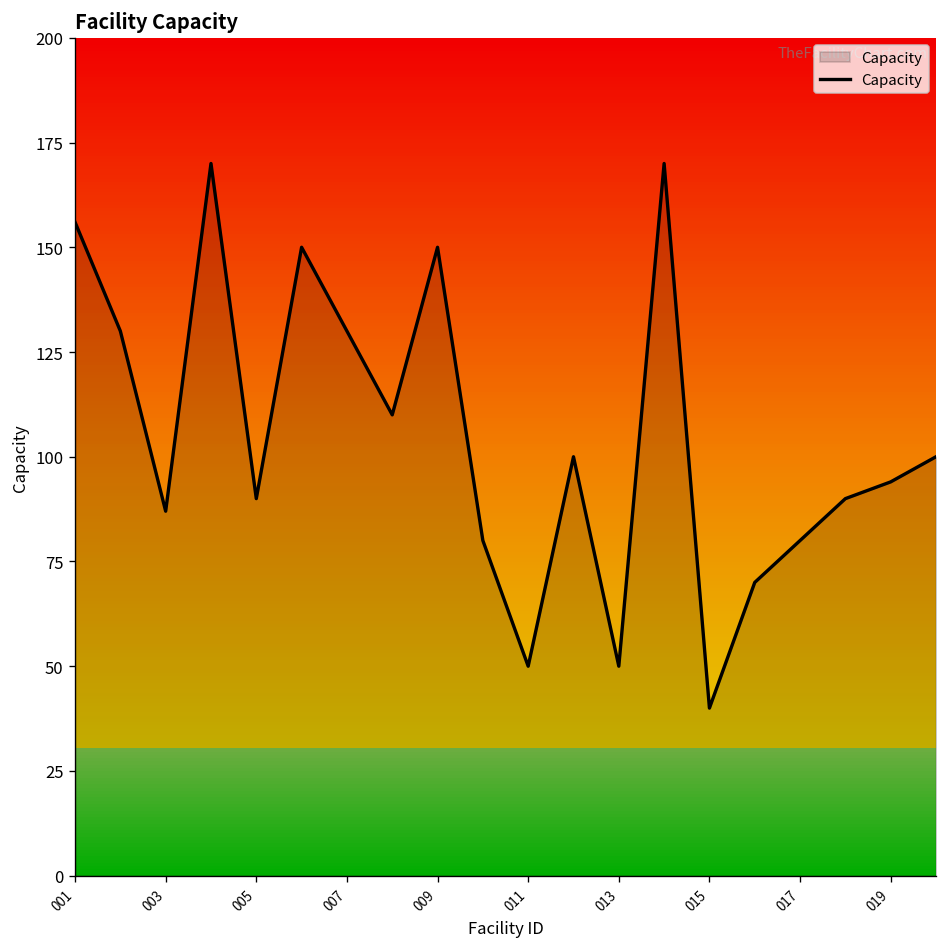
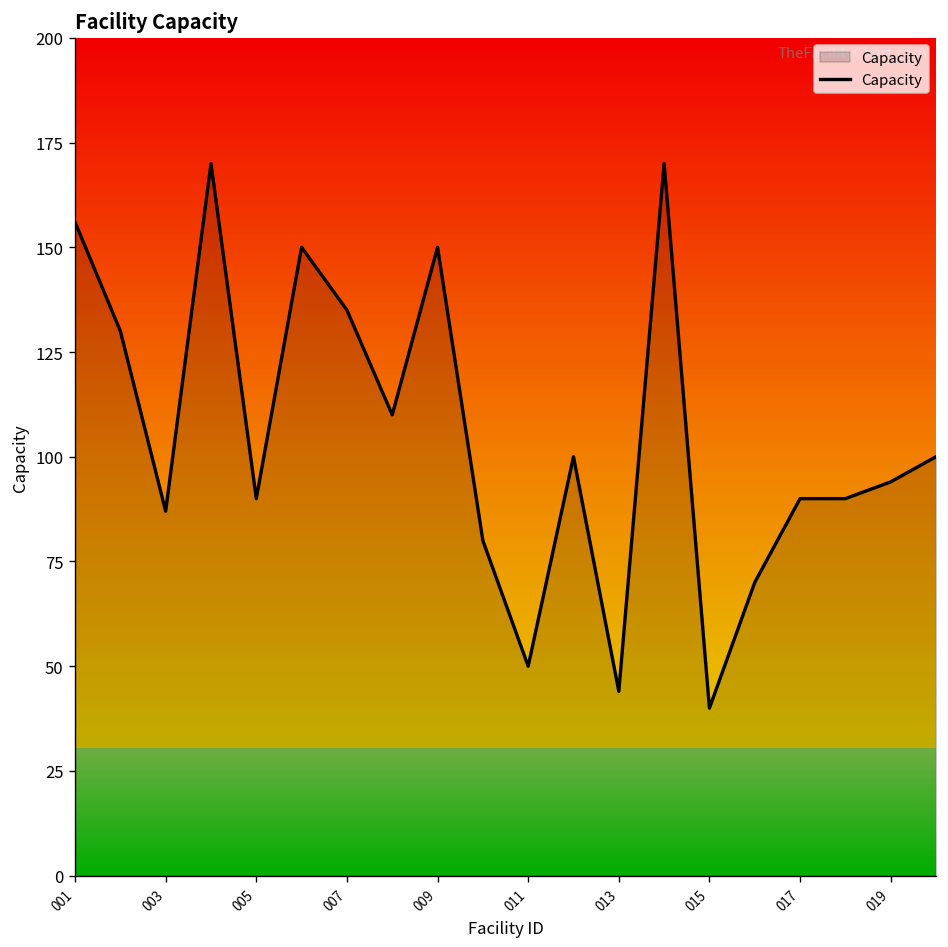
007: 130 -> 135
013: 50 -> 44
017: 80 -> 90
